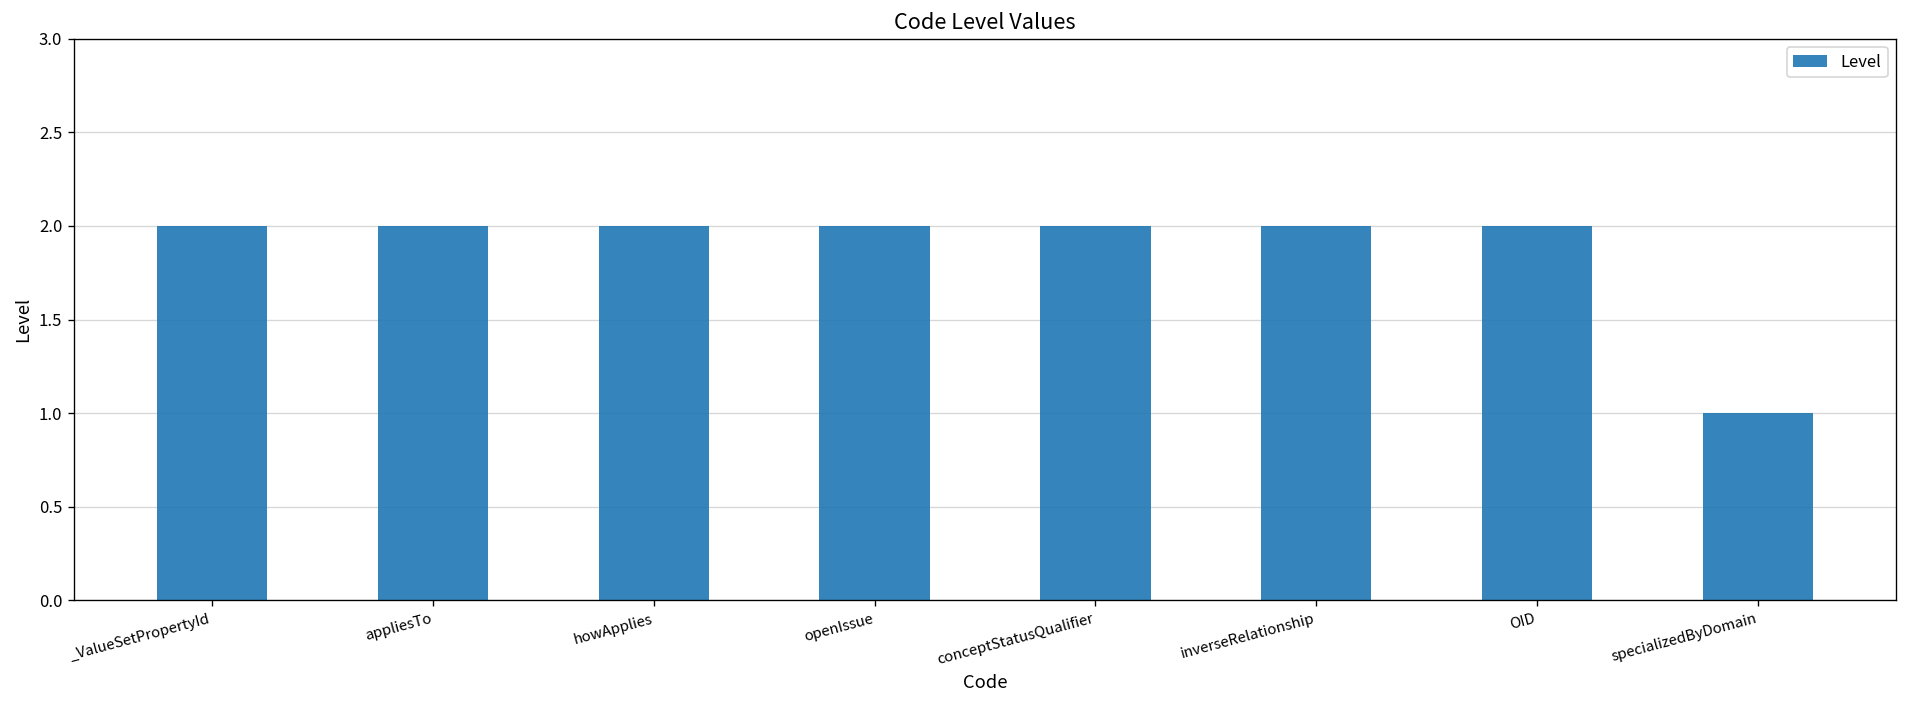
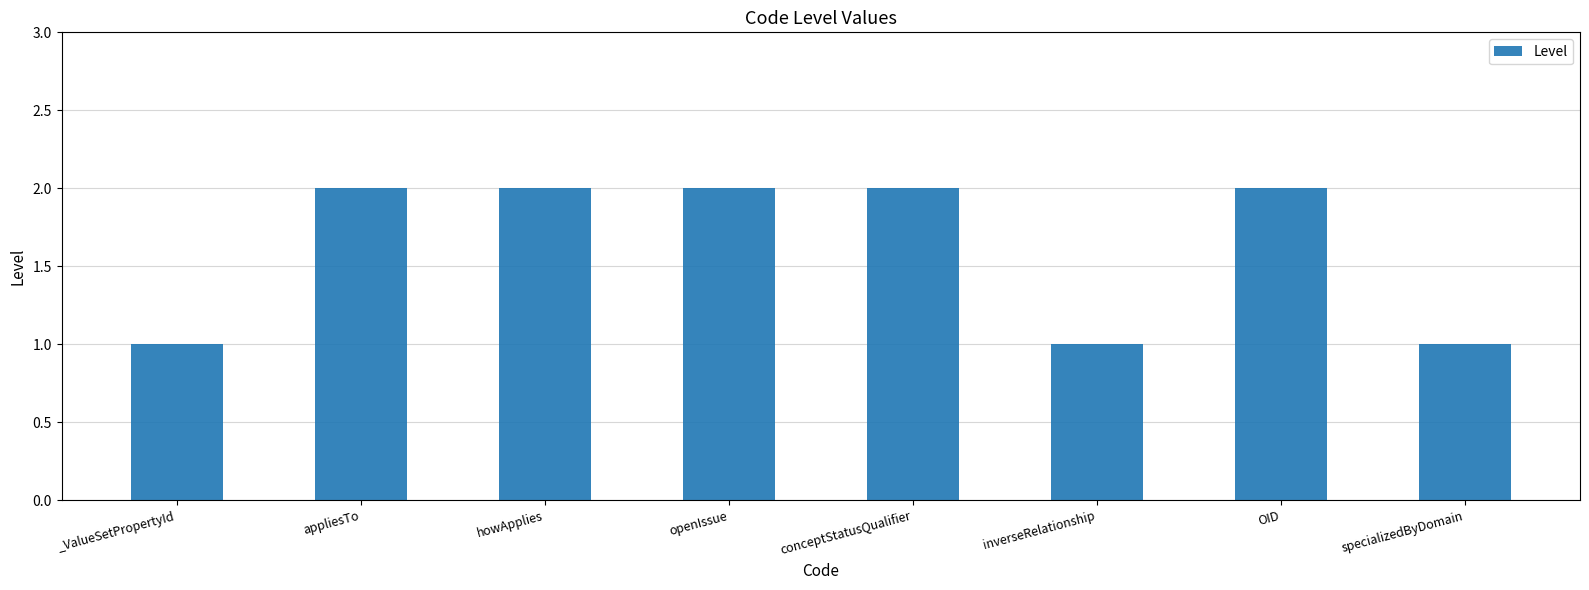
_ValueSetPropertyId: 2 -> 1
inverseRelationship: 2 -> 1
